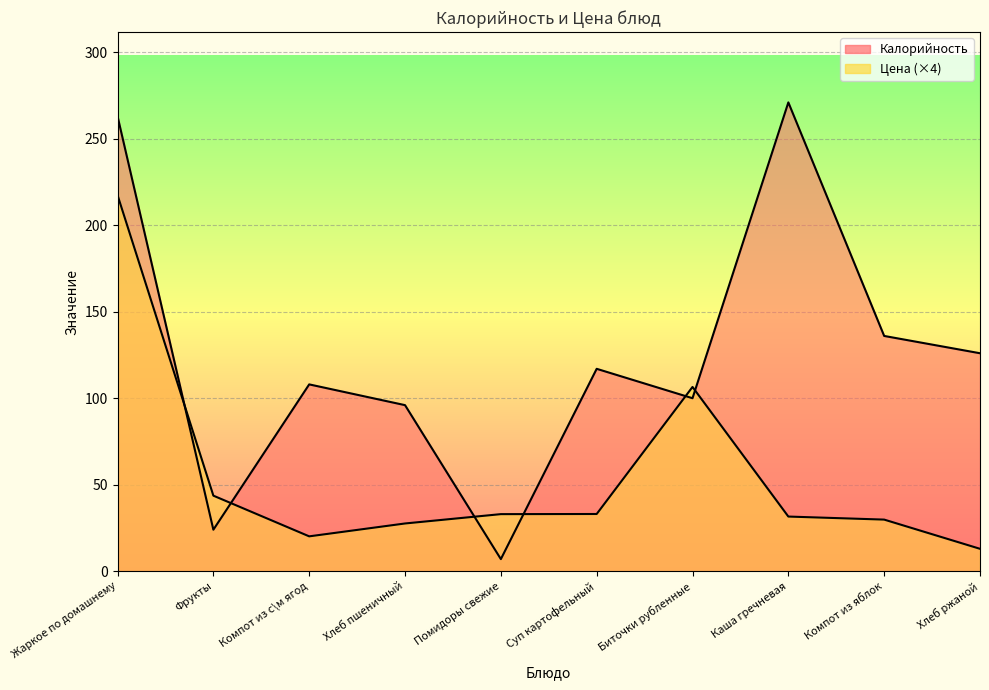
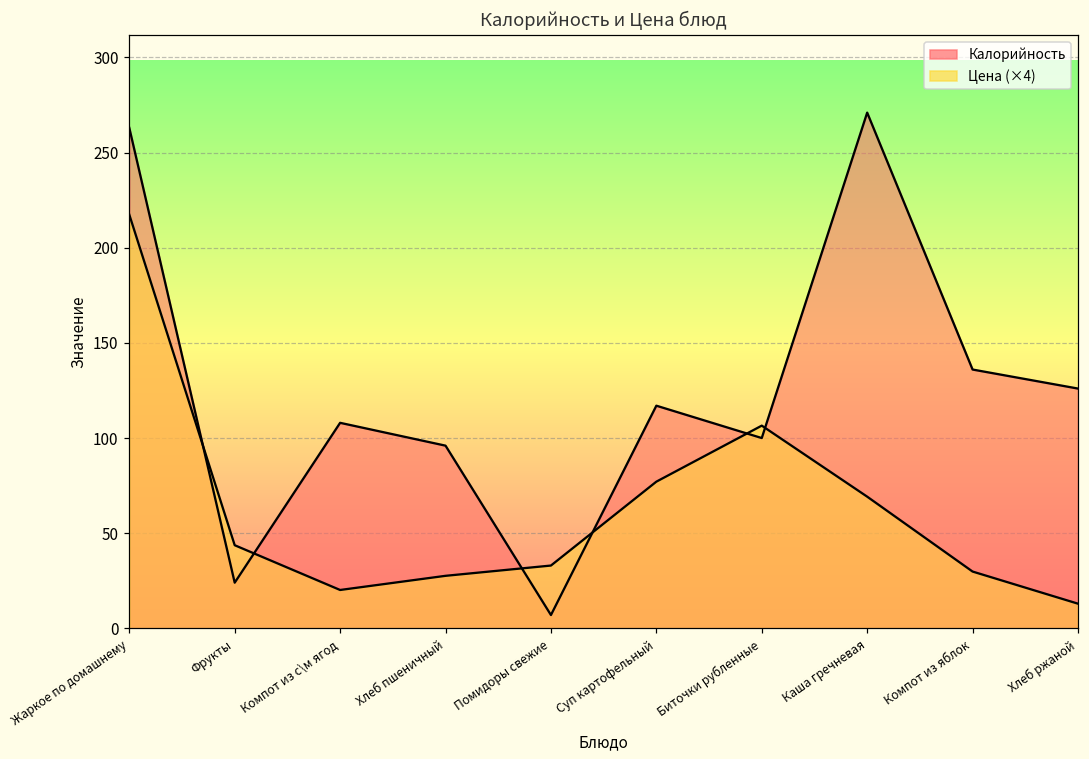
Цена (×4), Суп картофельный: 33 -> 77
Цена (×4), Каша гречневая: 32 -> 69
